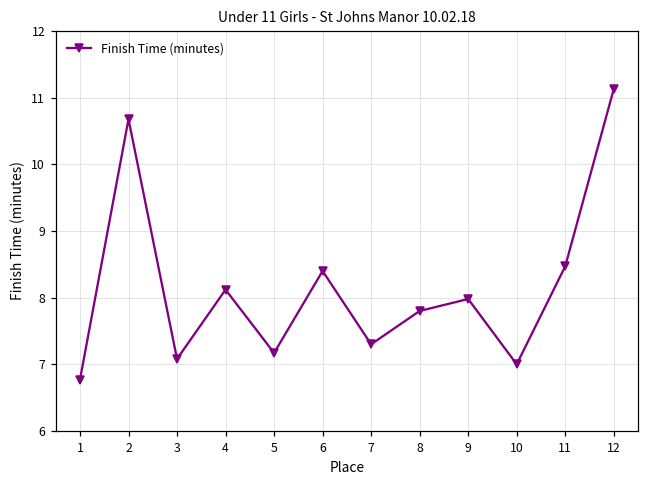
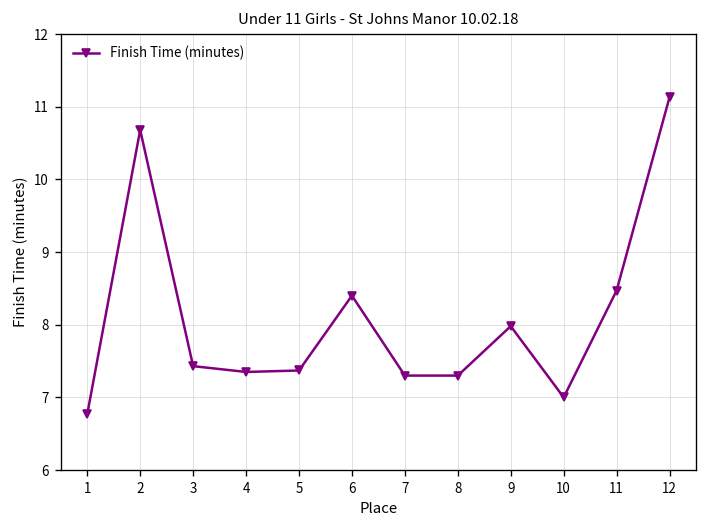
3: 7.1 -> 7.4
4: 8.1 -> 7.4
5: 7.2 -> 7.4
8: 7.8 -> 7.3
